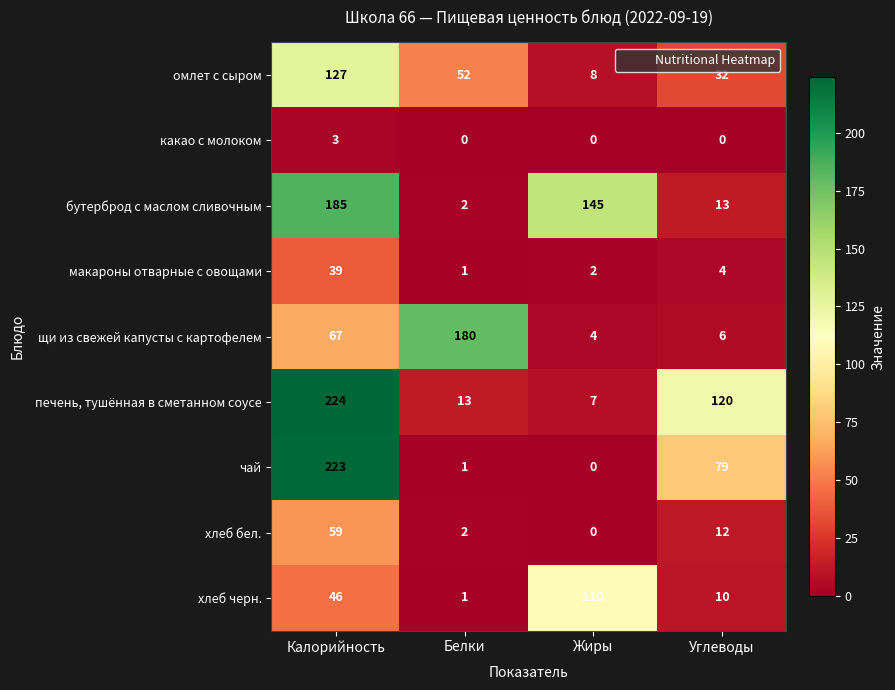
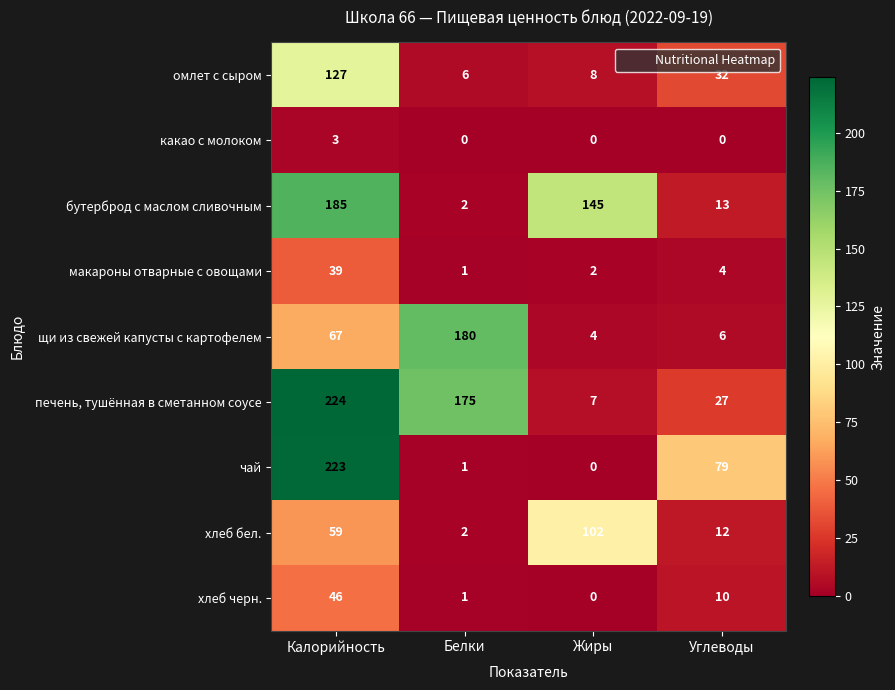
омлет с сыром, Белки: 52 -> 6
печень, тушённая в сметанном соусе, Белки: 13 -> 175
печень, тушённая в сметанном соусе, Углеводы: 120 -> 27
хлеб бел., Жиры: 0 -> 102
хлеб черн., Жиры: 110 -> 0
